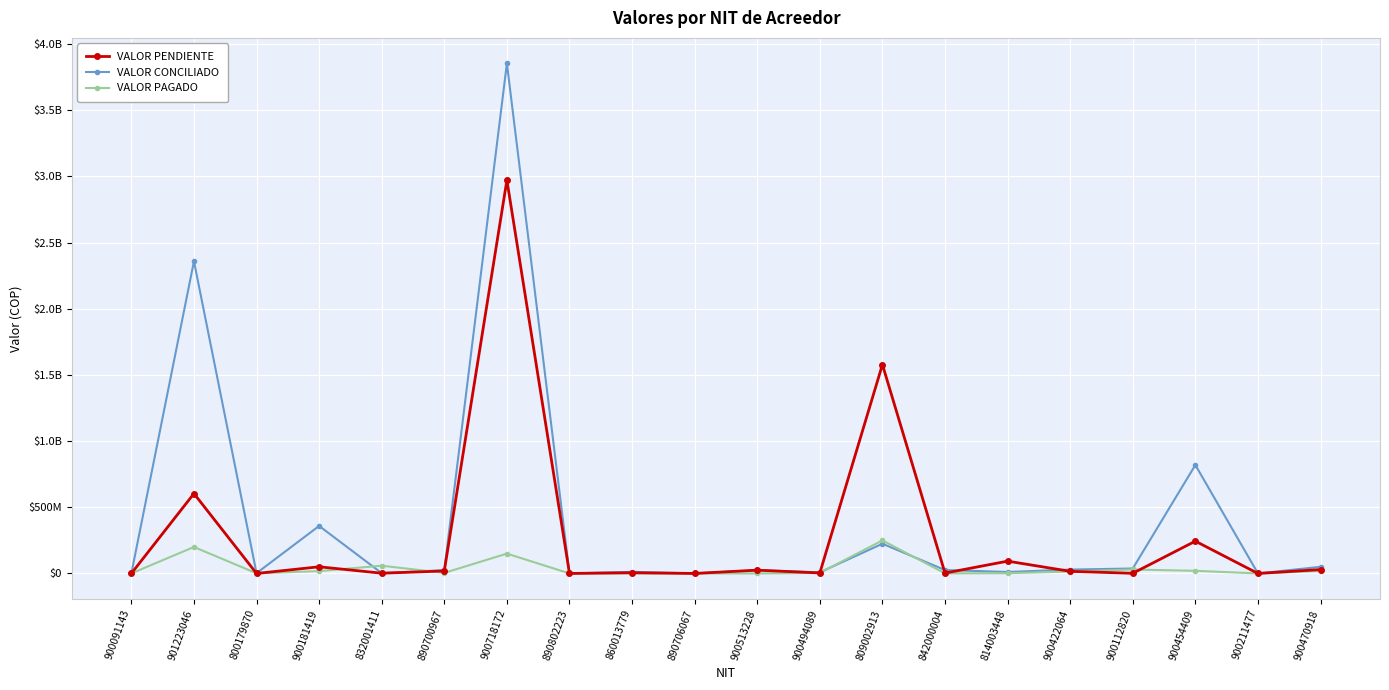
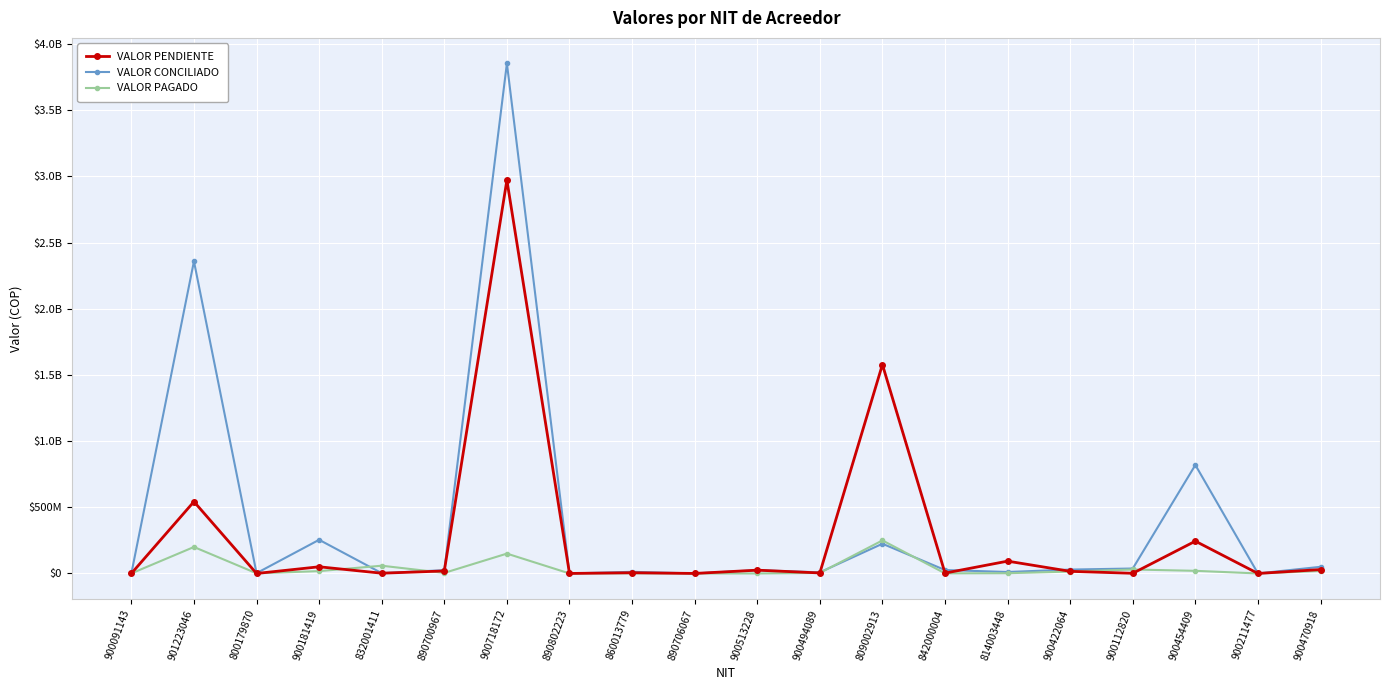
VALOR PENDIENTE, 901223046: $600000000 -> $540000000
VALOR CONCILIADO, 900181419: $360000000 -> $250000000
